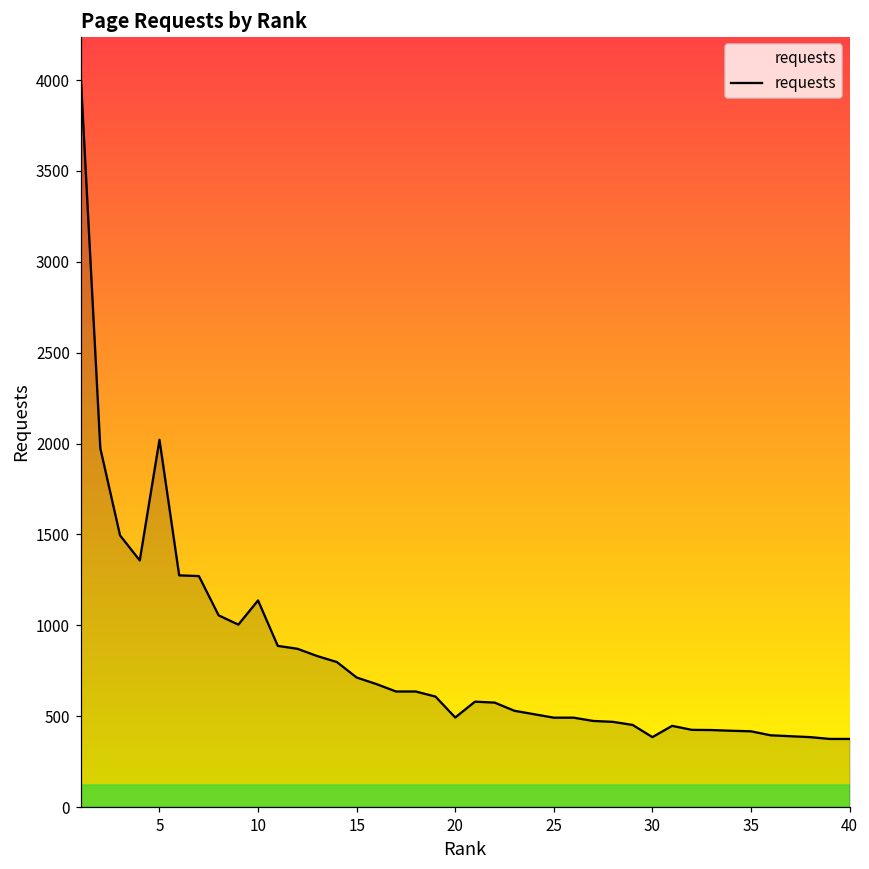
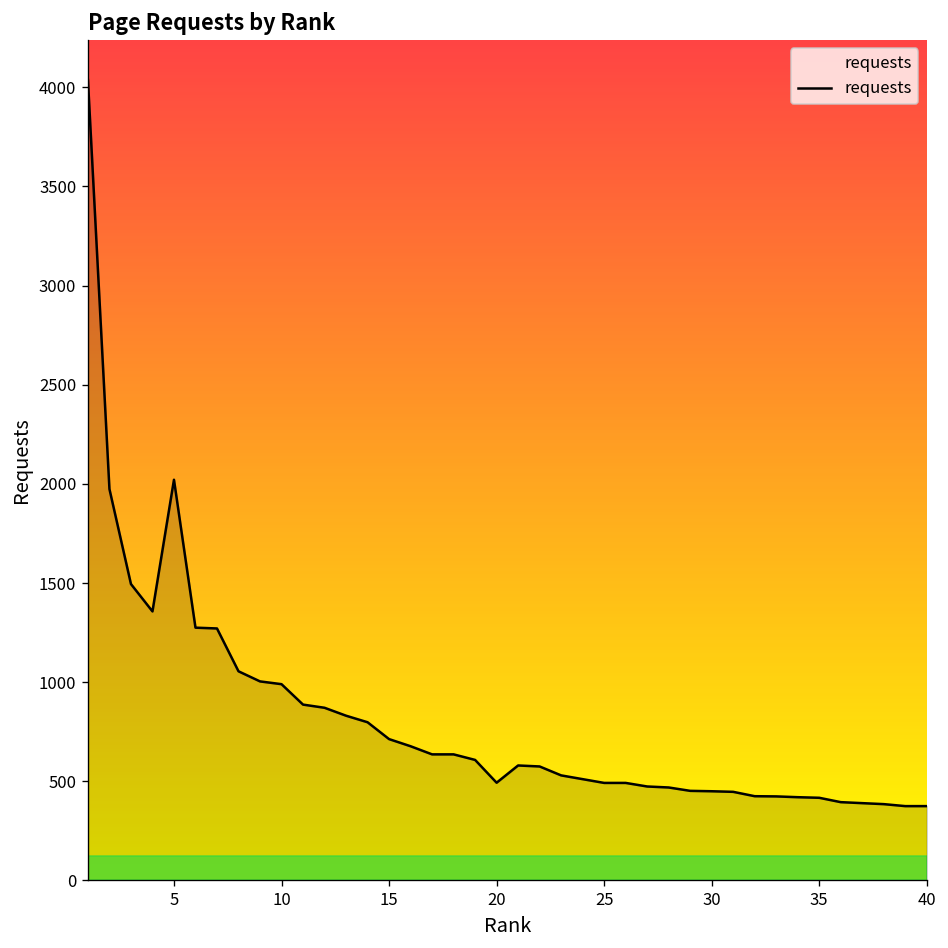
10: 1140 -> 990
30: 390 -> 450
